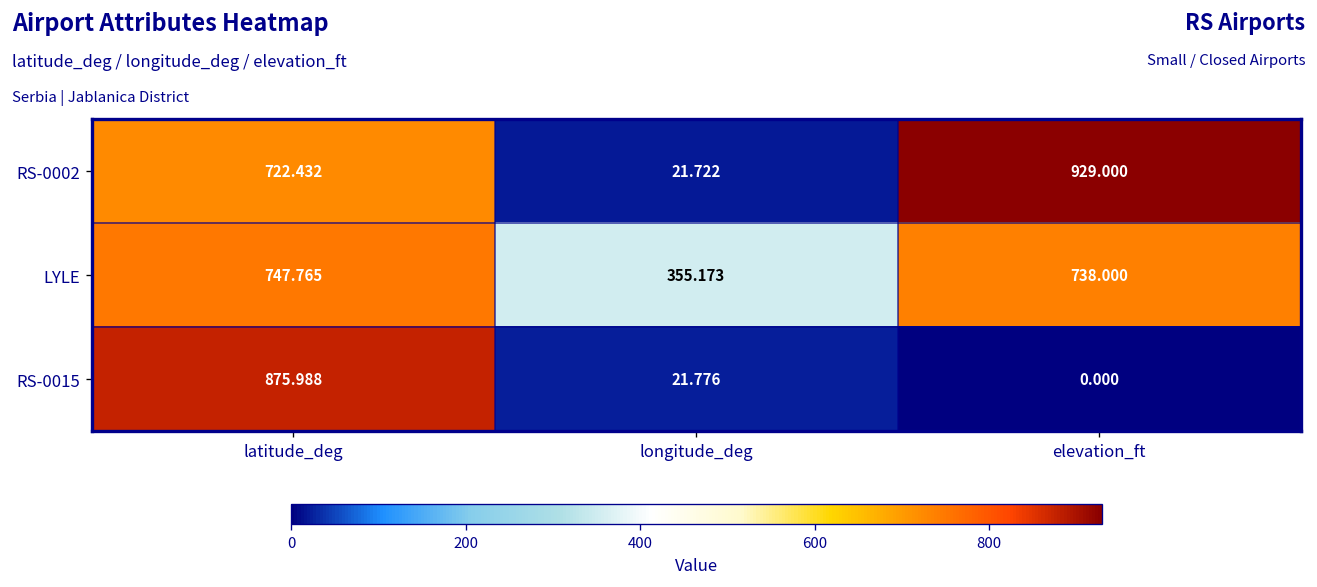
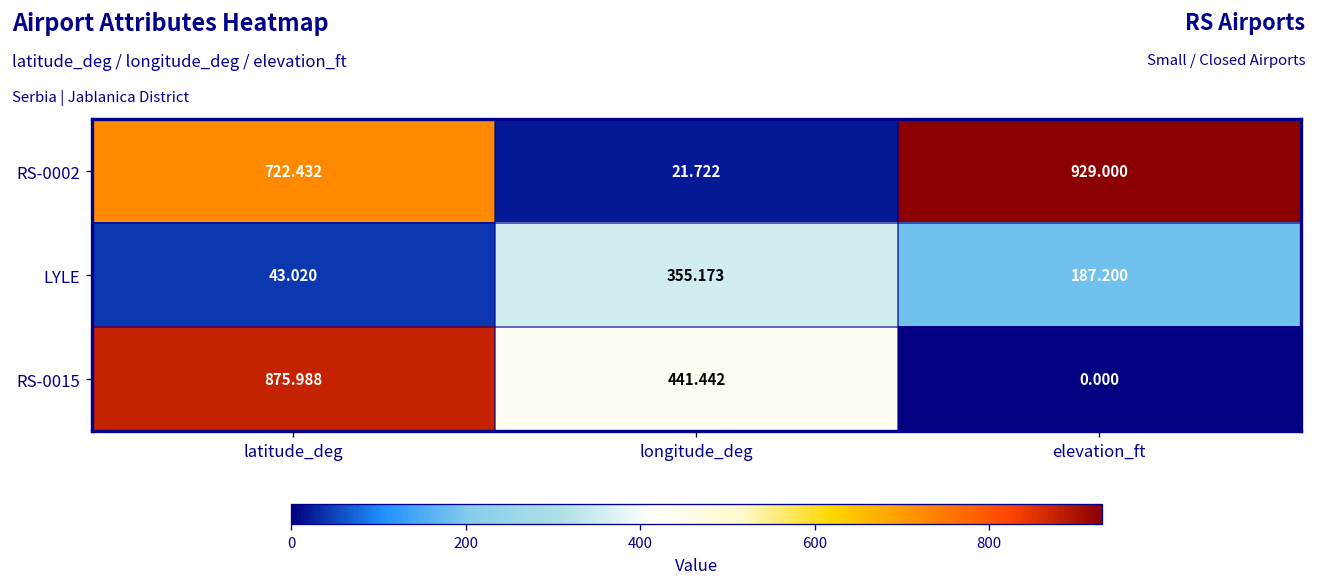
LYLE, latitude_deg: 747.765 -> 43.020
LYLE, elevation_ft: 738.000 -> 187.200
RS-0015, longitude_deg: 21.776 -> 441.442
